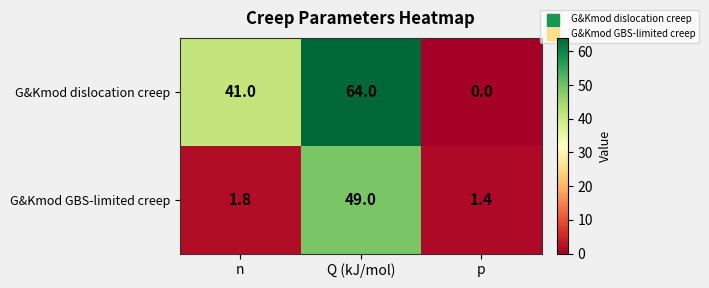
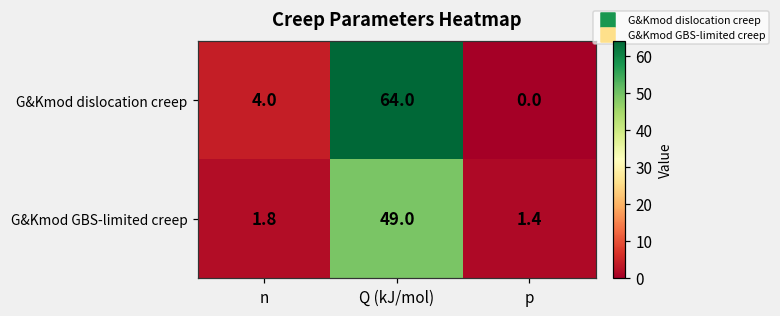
G&Kmod dislocation creep, n: 41.0 -> 4.0
